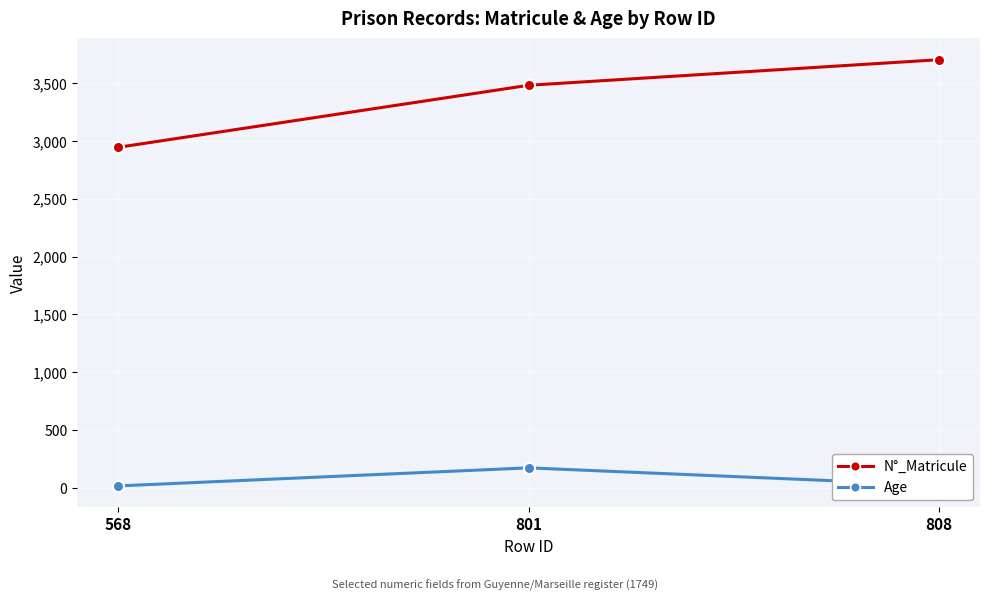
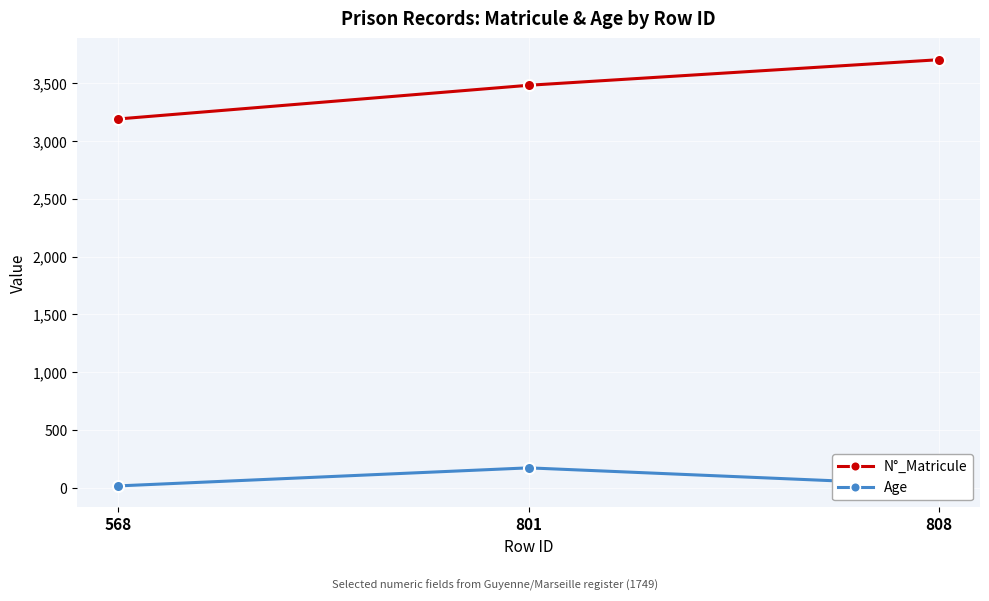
N°_Matricule, 568: 2,940 -> 3,190
